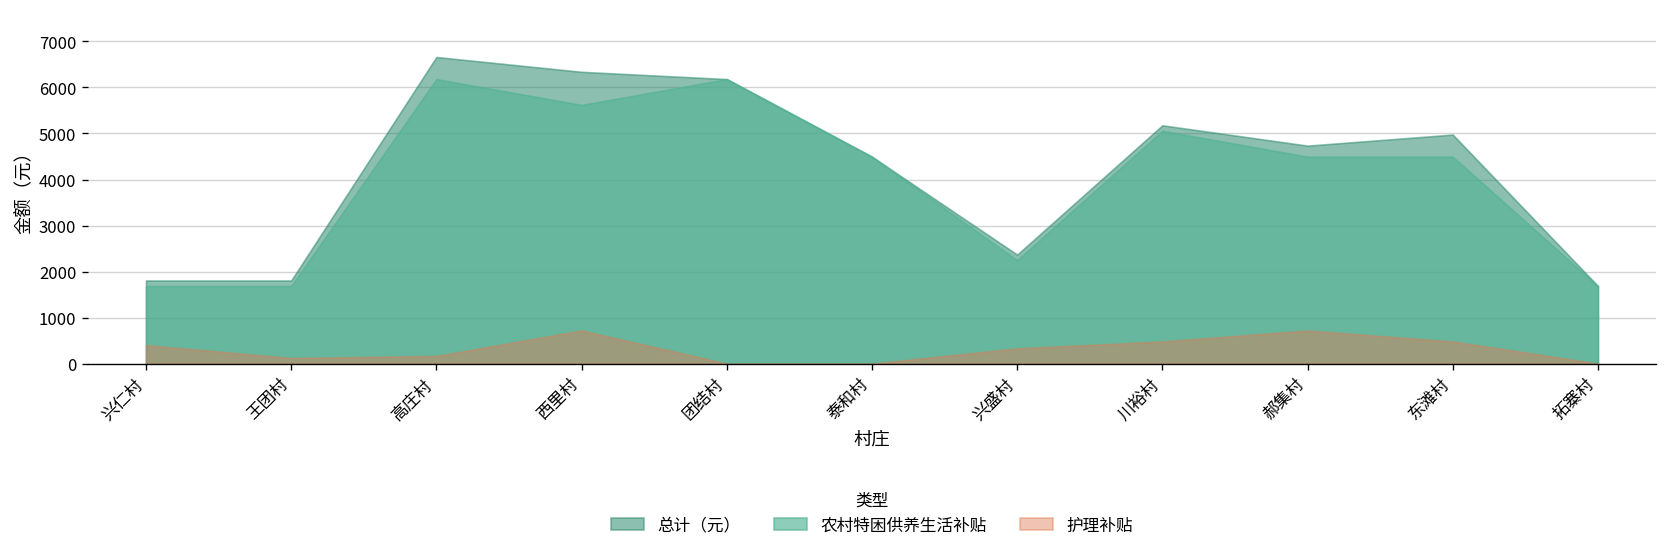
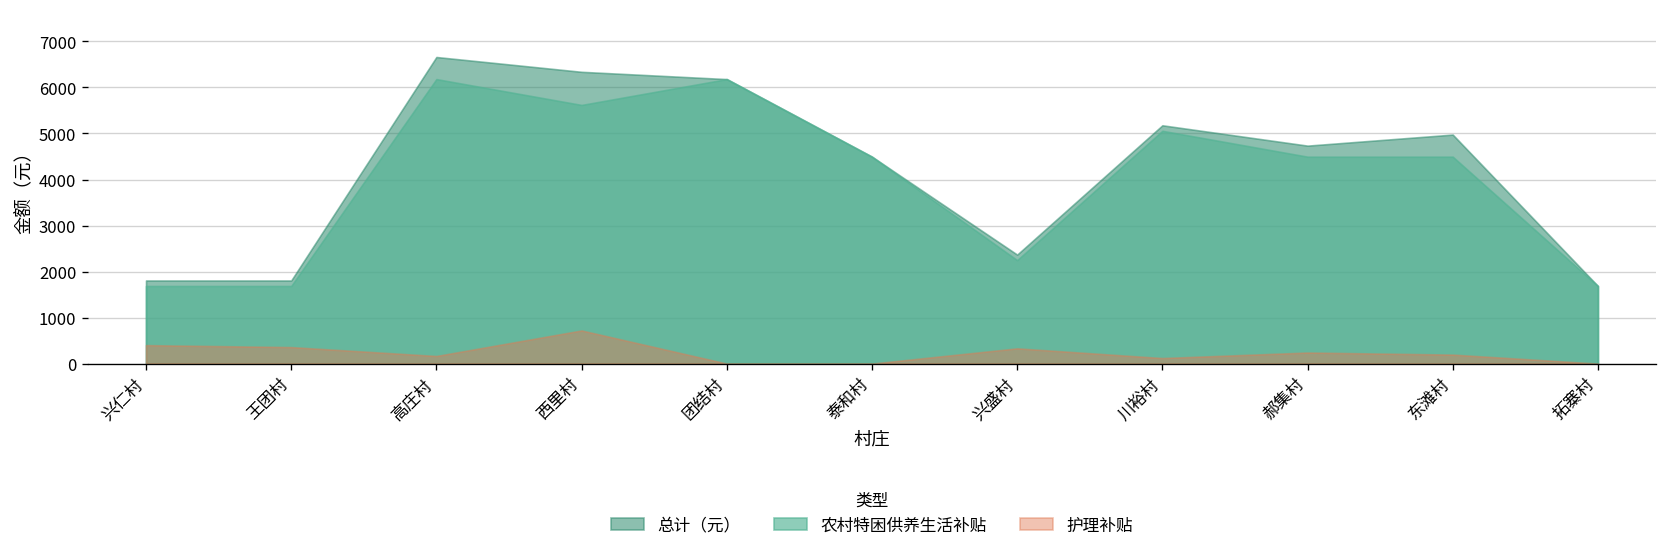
护理补贴, 王团村: 100 -> 400
护理补贴, 川裕村: 500 -> 100
护理补贴, 郝集村: 700 -> 200
护理补贴, 东滩村: 500 -> 200
